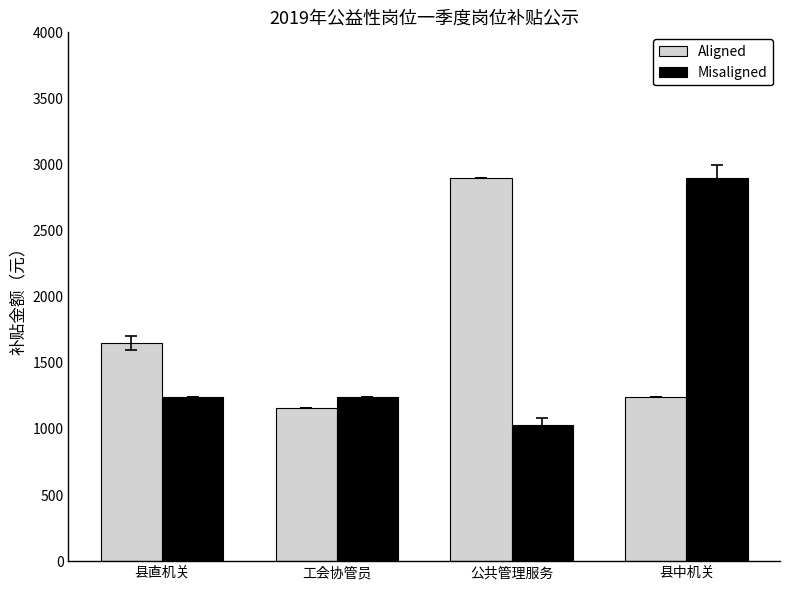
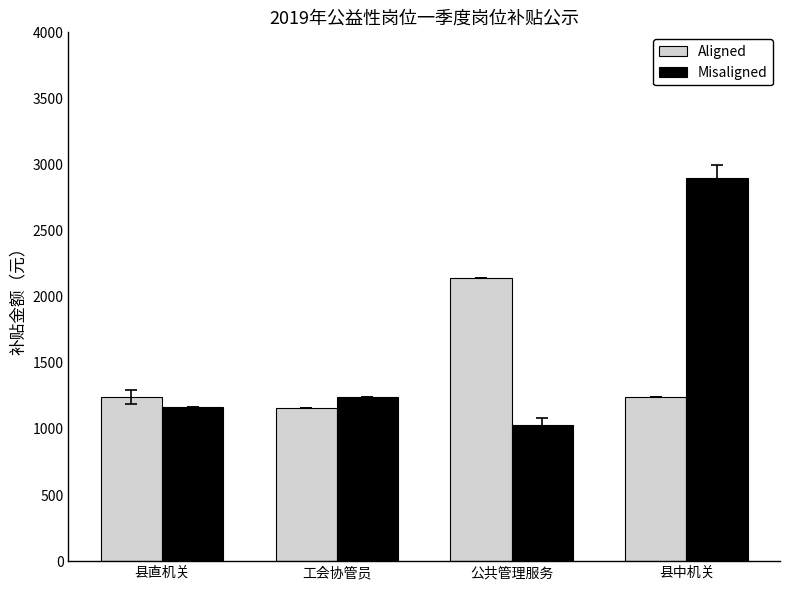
Aligned, 县直机关: 1650 -> 1240
Misaligned, 县直机关: 1240 -> 1170
Aligned, 公共管理服务: 2900 -> 2140
